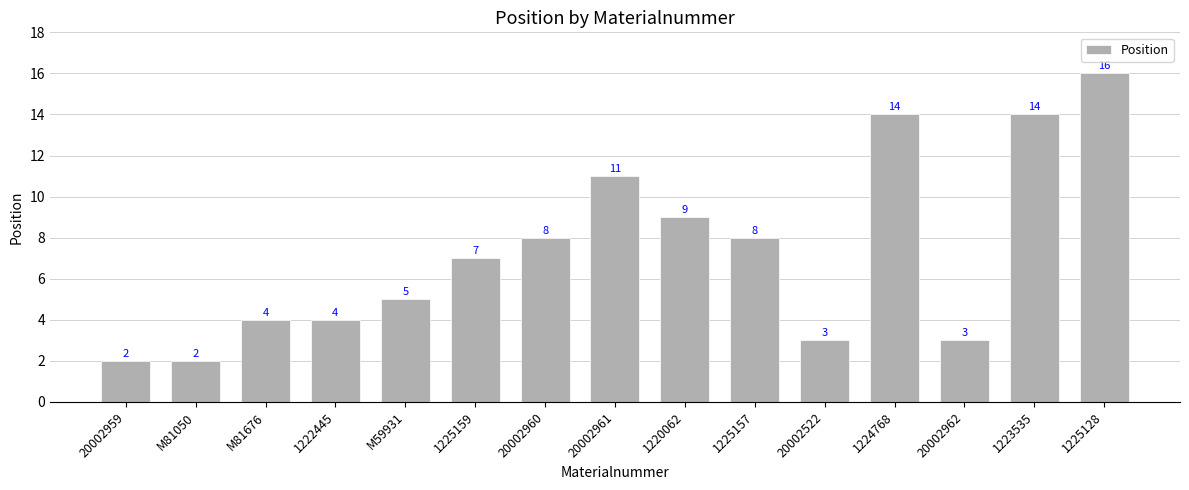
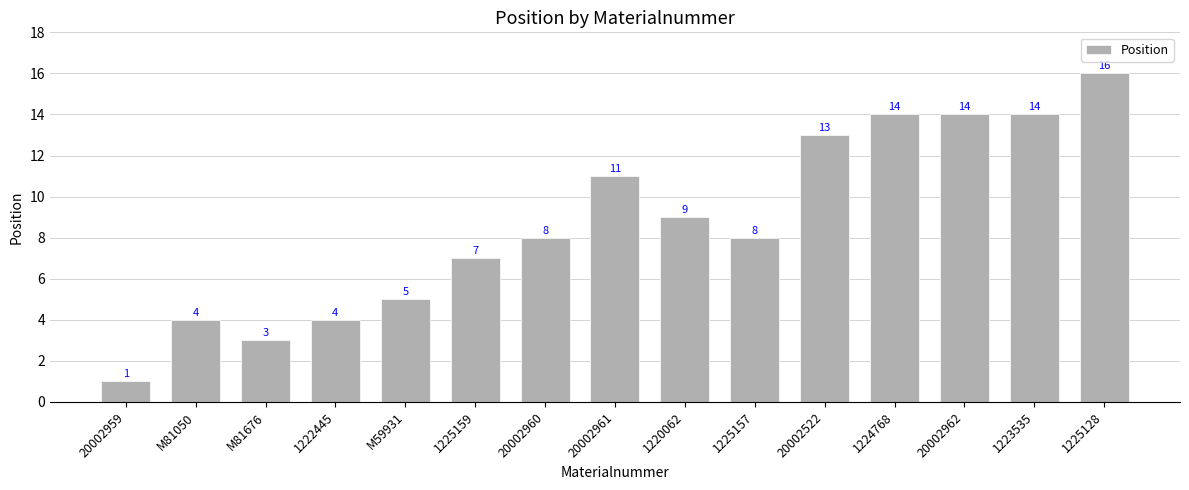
20002959: 2 -> 1
M81050: 2 -> 4
M81676: 4 -> 3
20002522: 3 -> 13
20002962: 3 -> 14
